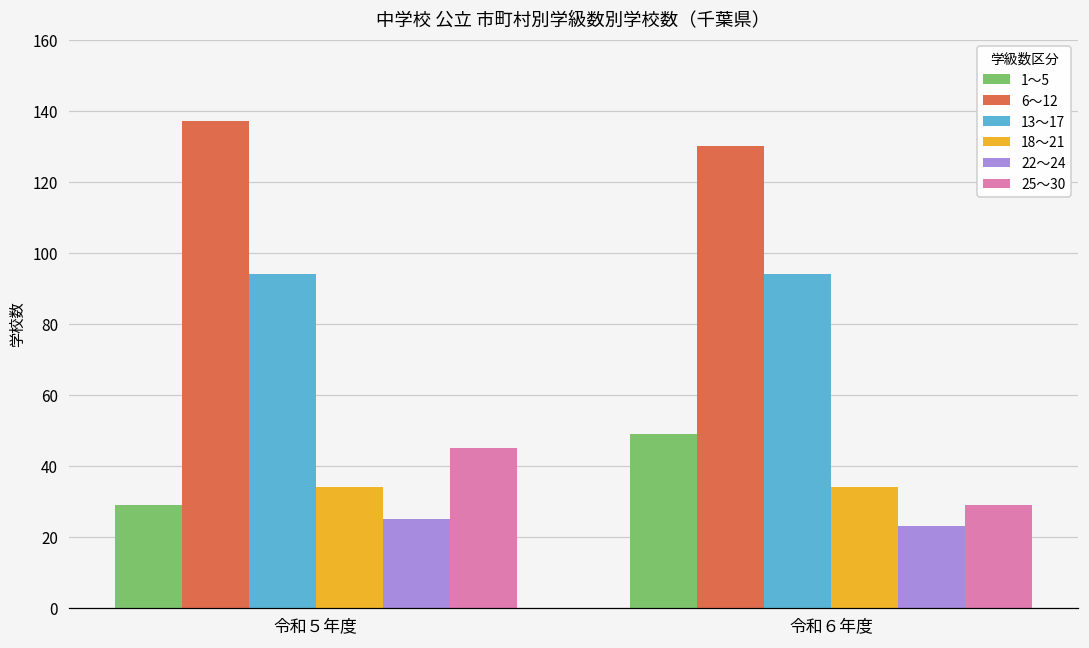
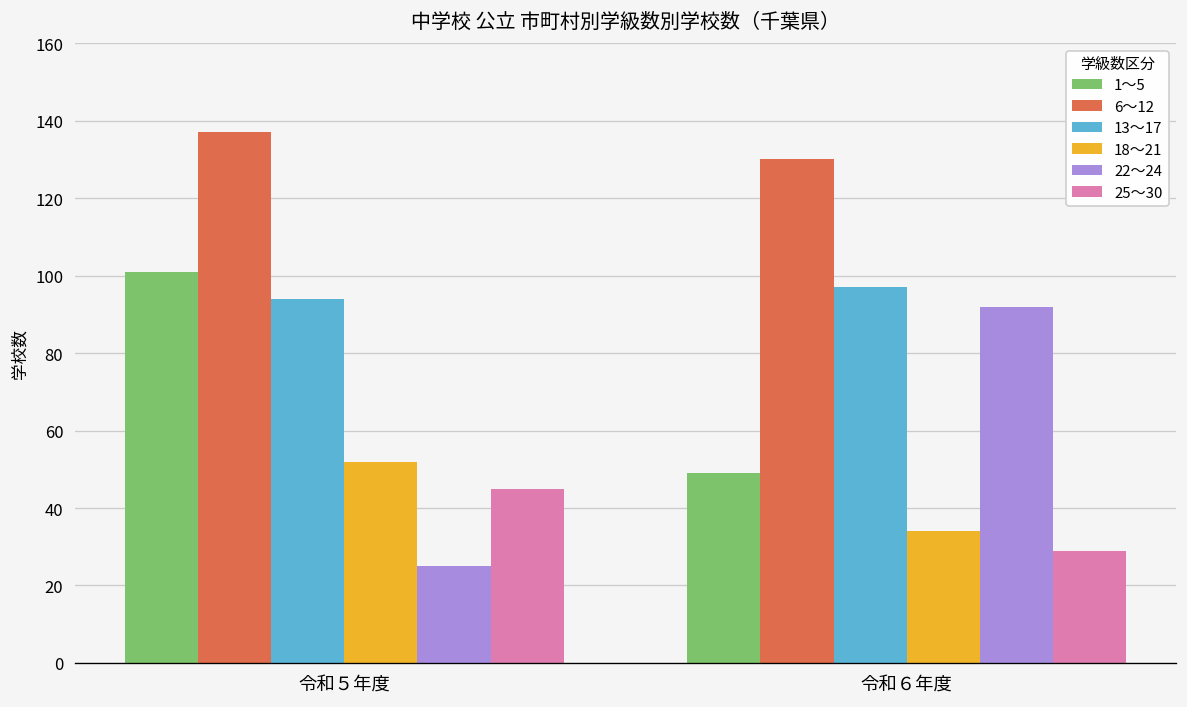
1～5, 令和５年度: 29 -> 101
18～21, 令和５年度: 34 -> 52
13～17, 令和６年度: 94 -> 97
22～24, 令和６年度: 23 -> 92
